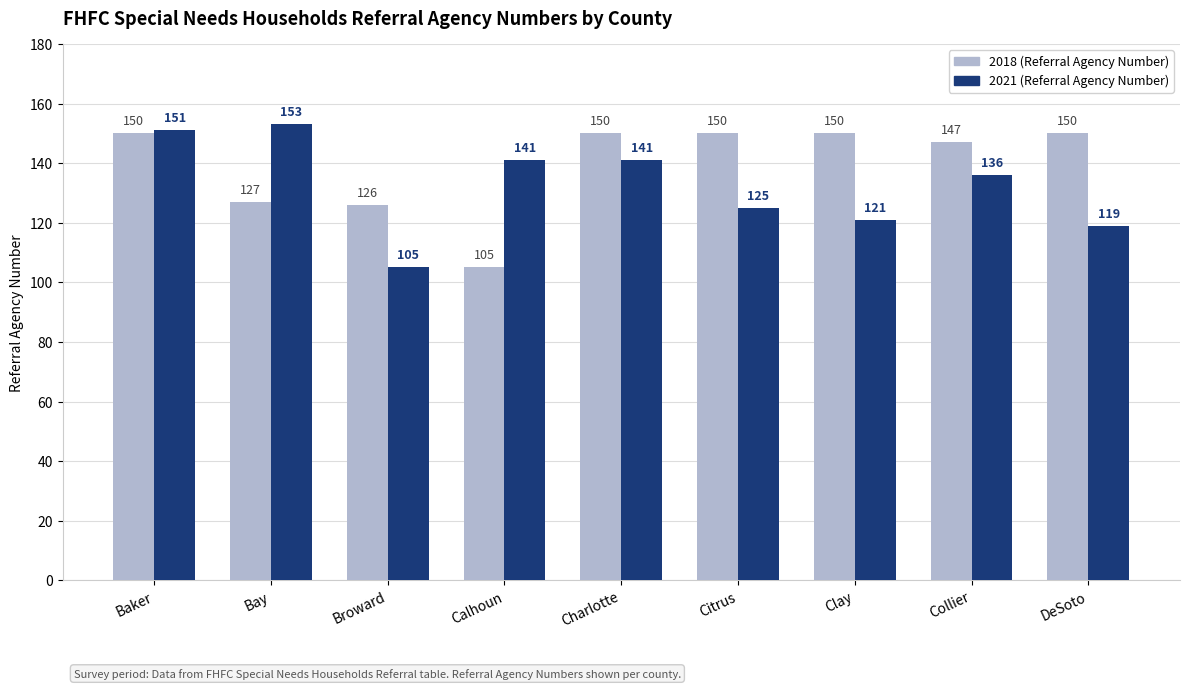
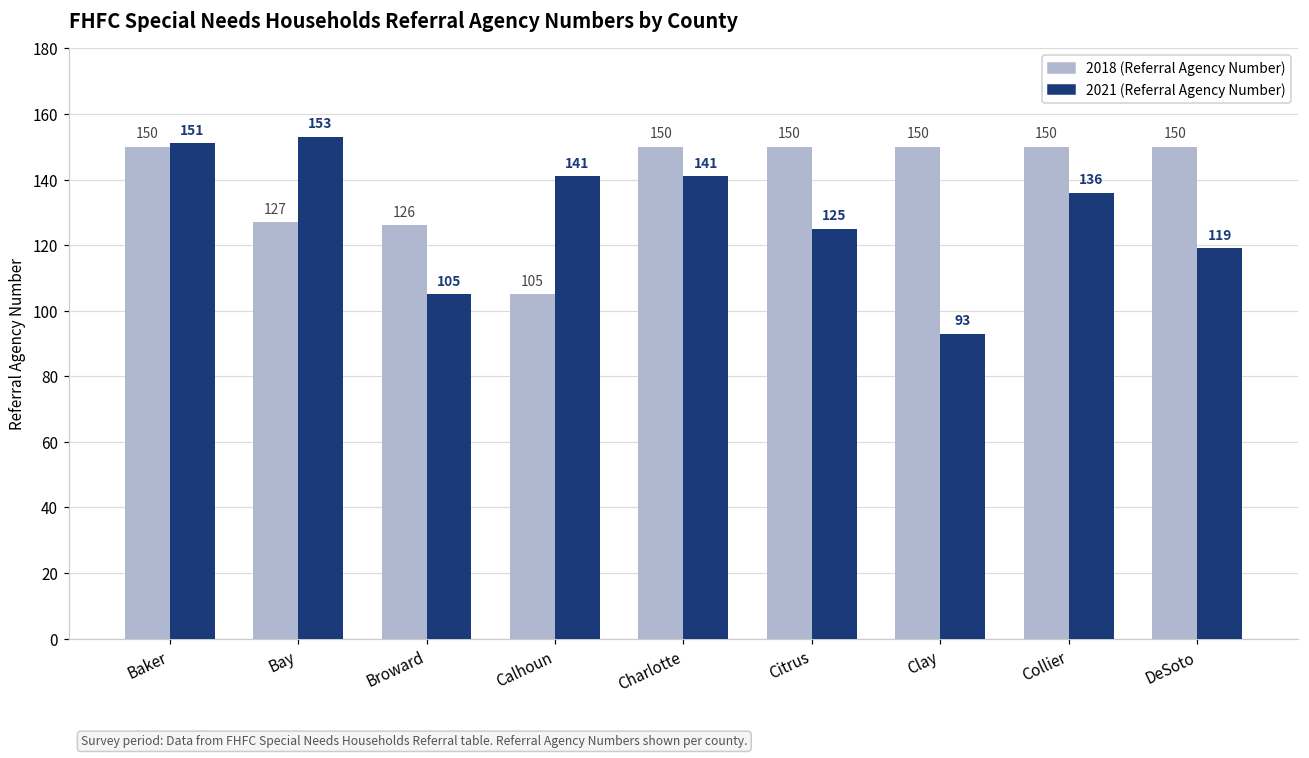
2021 (Referral Agency Number), Clay: 121 -> 93
2018 (Referral Agency Number), Collier: 147 -> 150
